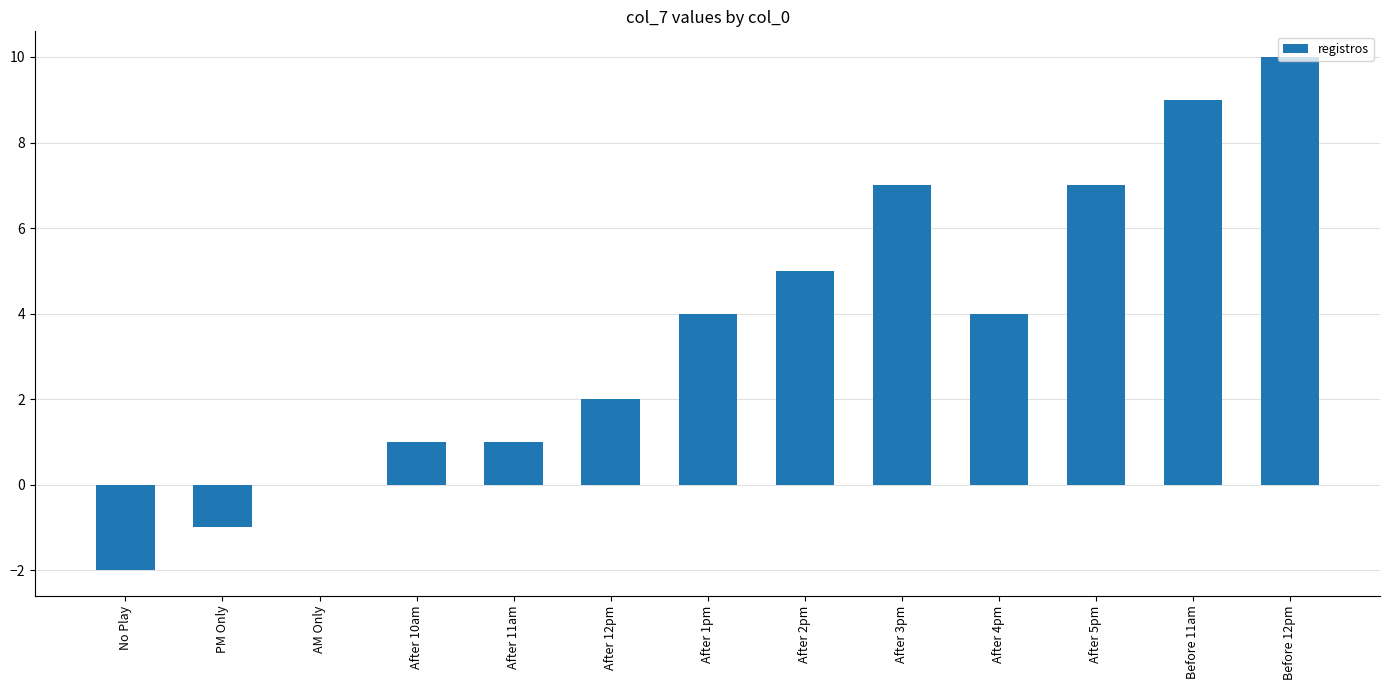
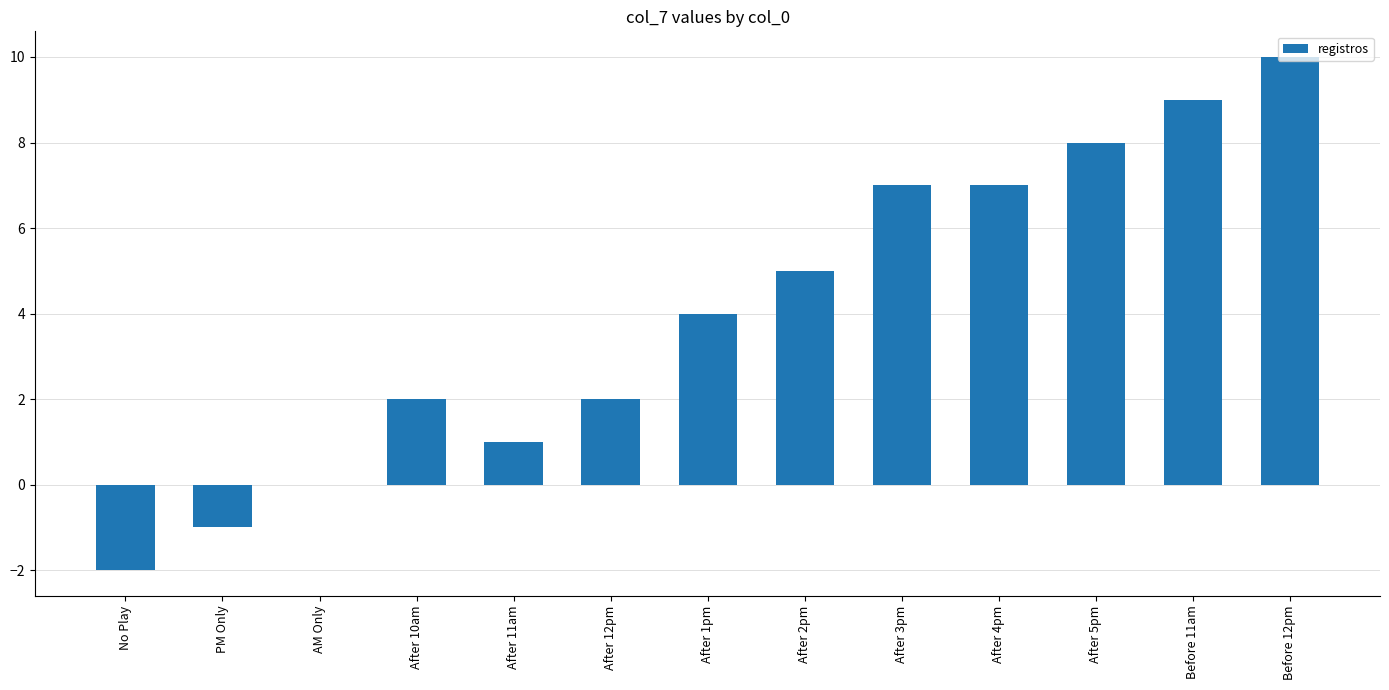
After 10am: 1 -> 2
After 4pm: 4 -> 7
After 5pm: 7 -> 8
